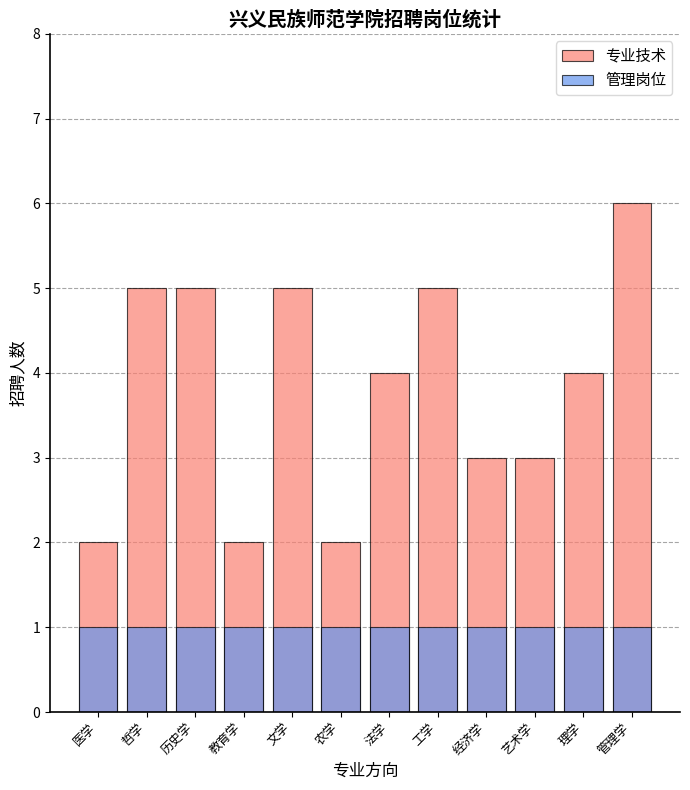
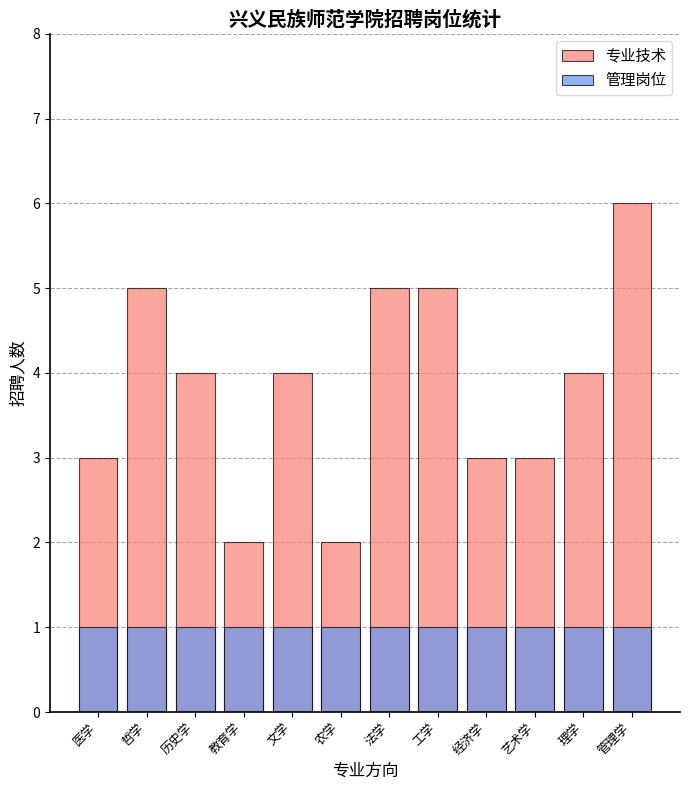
专业技术, 医学: 2 -> 3
专业技术, 历史学: 5 -> 4
专业技术, 文学: 5 -> 4
专业技术, 法学: 4 -> 5
